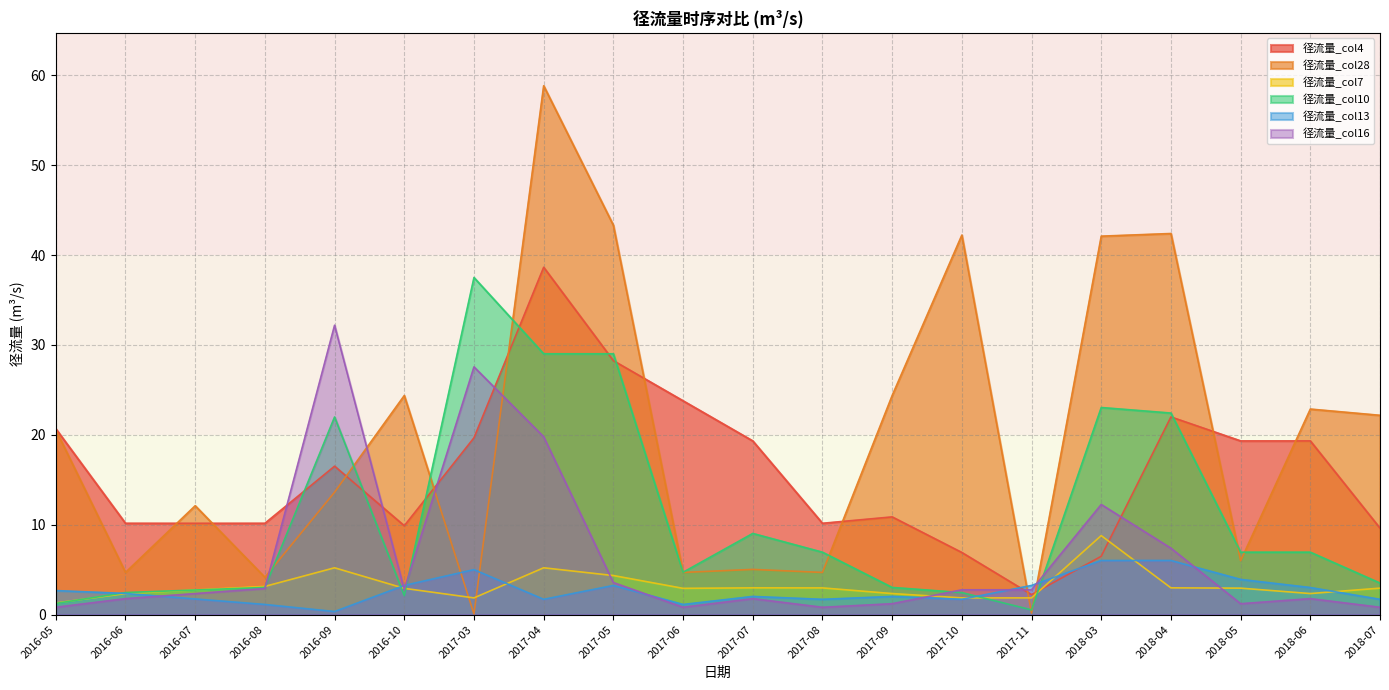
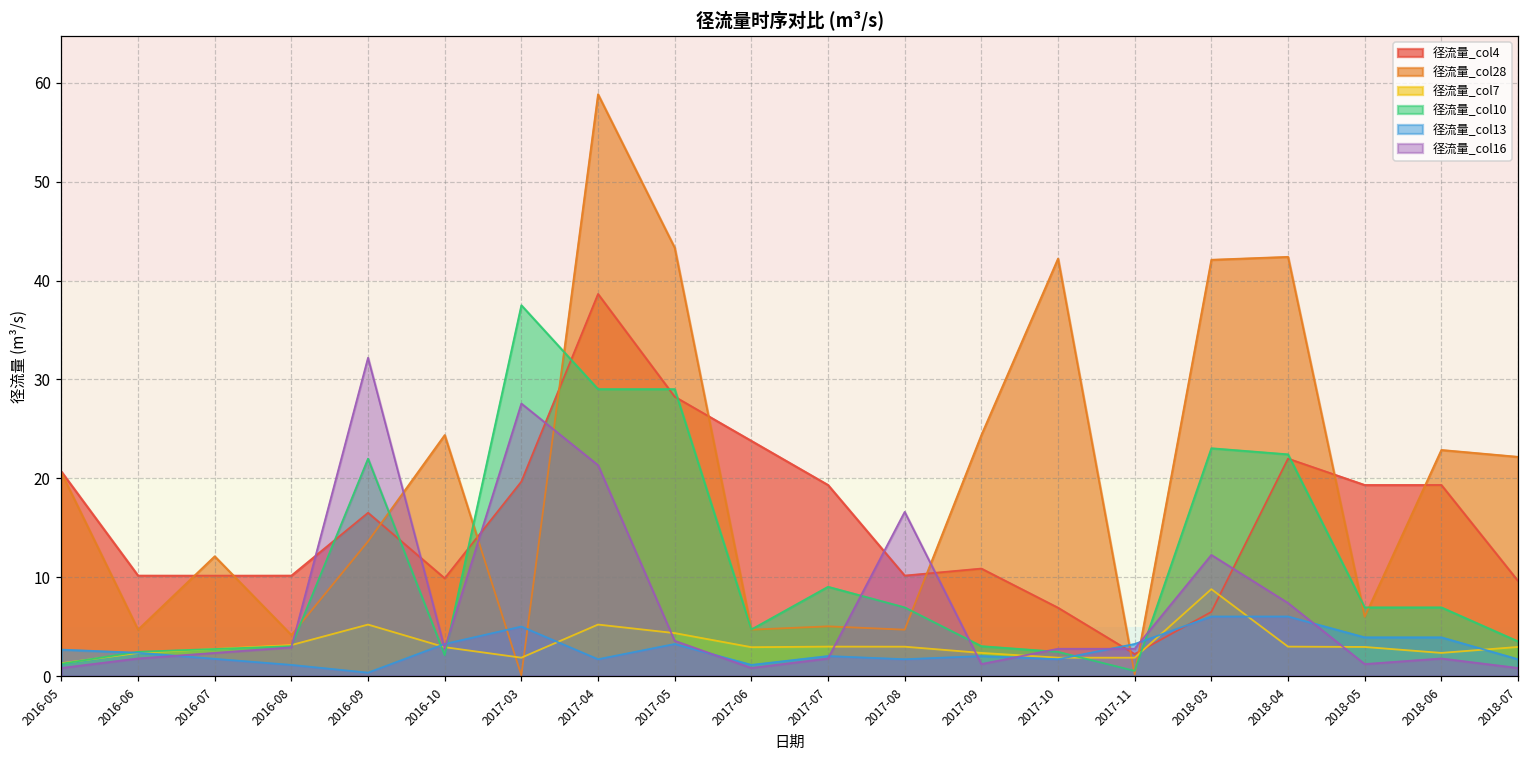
径流量_col16, 2017-04: 20 -> 21
径流量_col16, 2017-08: 1 -> 17
径流量_col13, 2018-06: 3 -> 4
